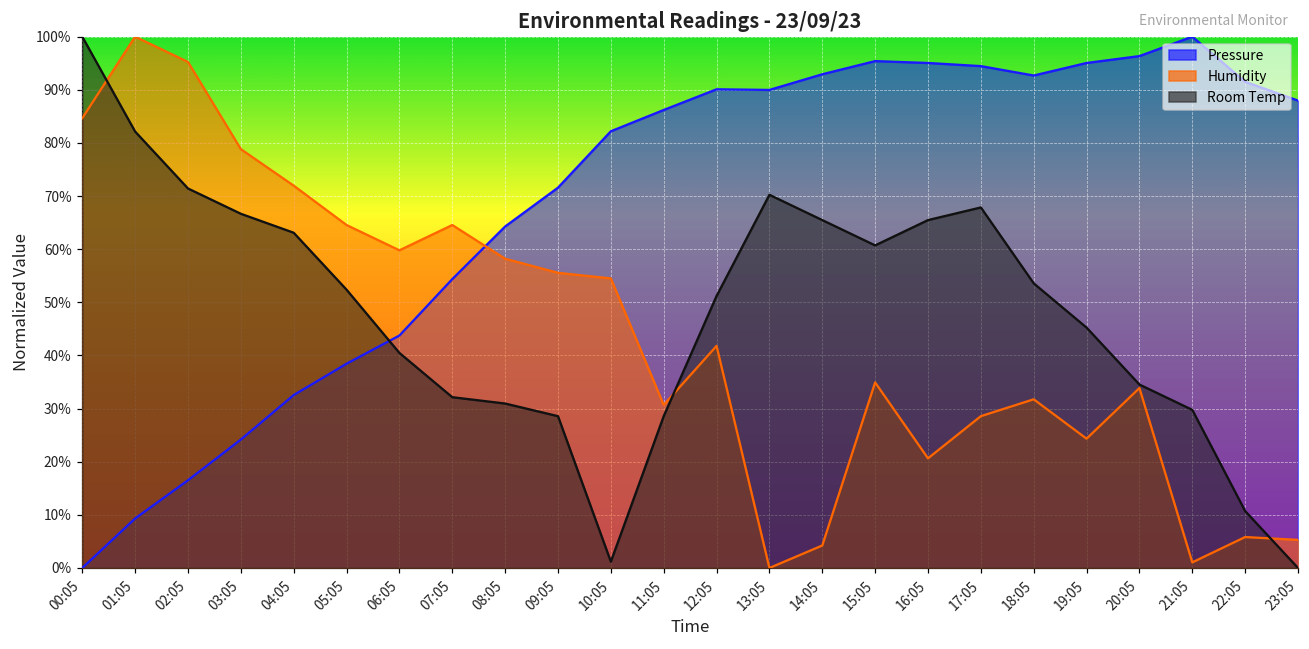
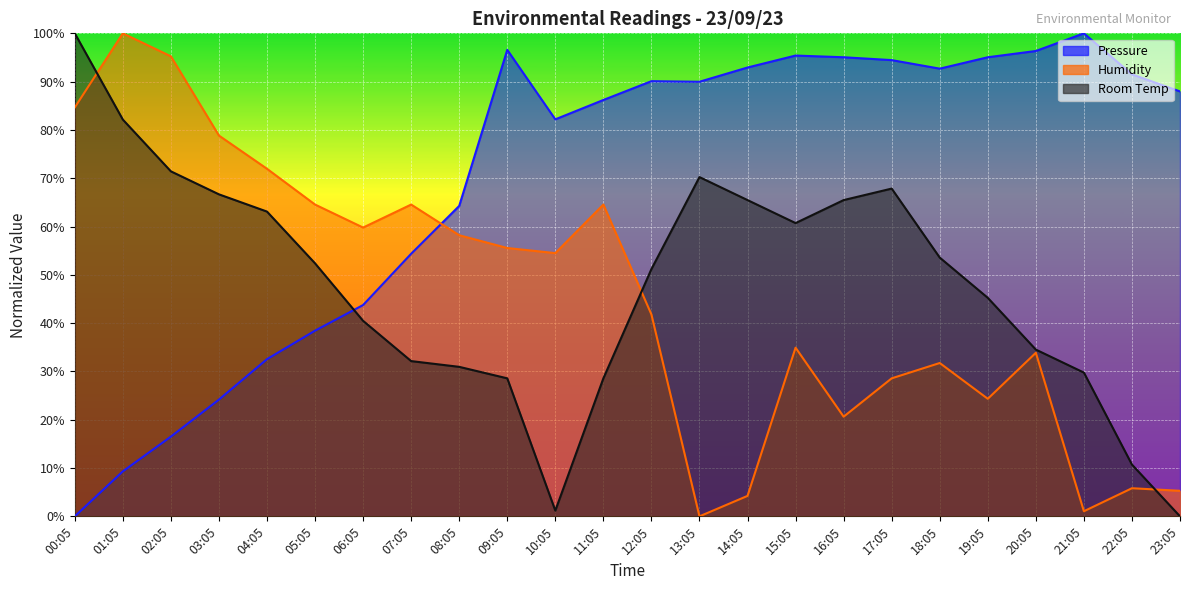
Pressure, 09:05: 72% -> 97%
Humidity, 11:05: 31% -> 65%
